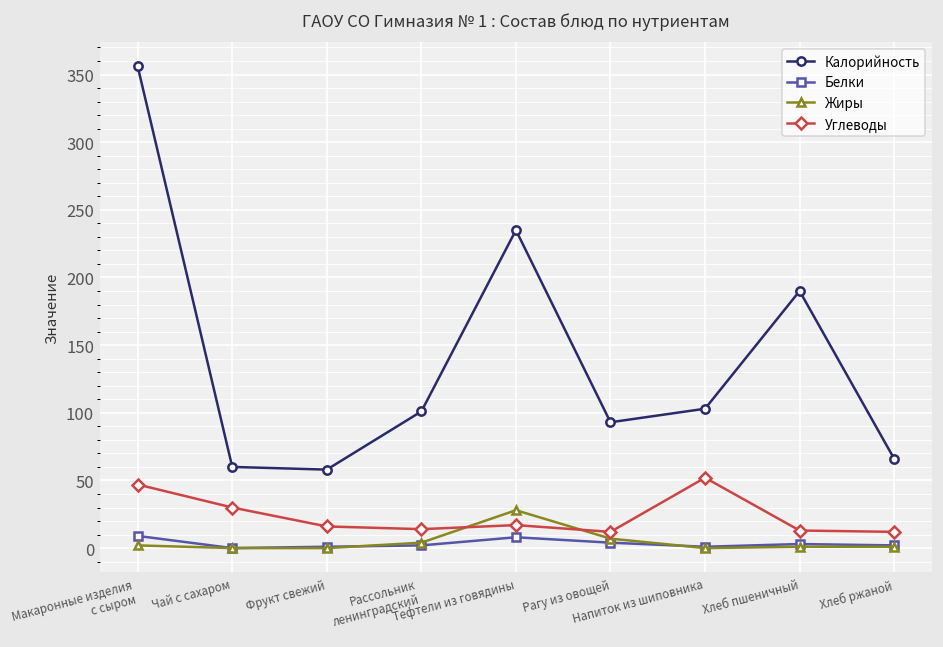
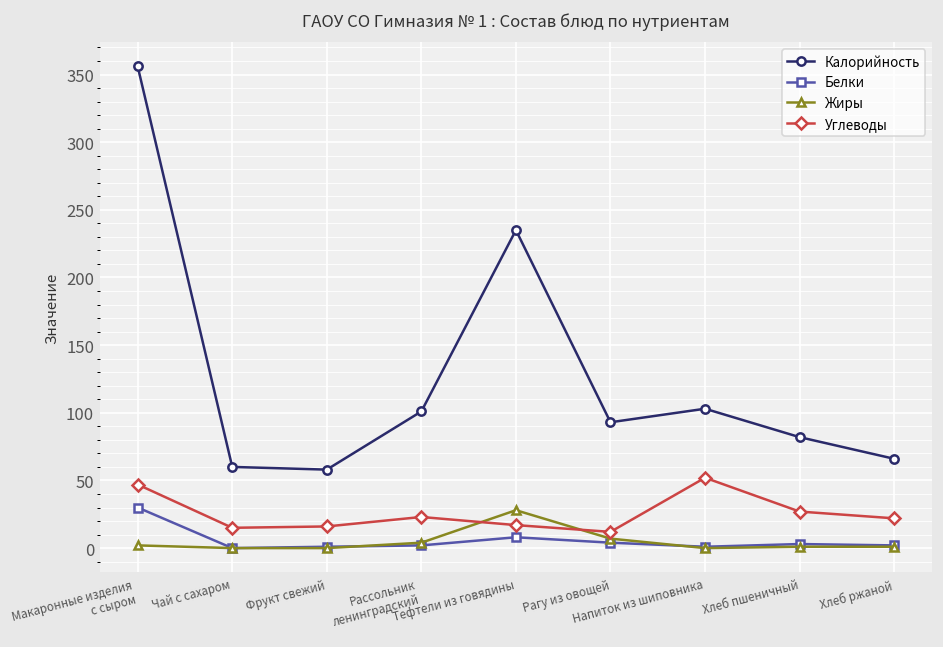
Белки, Макаронные изделия с сыром: 9 -> 30
Углеводы, Чай с сахаром: 30 -> 15
Углеводы, Рассольник ленинградский: 14 -> 23
Калорийность, Хлеб пшеничный: 190 -> 82
Углеводы, Хлеб пшеничный: 13 -> 27
Углеводы, Хлеб ржаной: 12 -> 22
